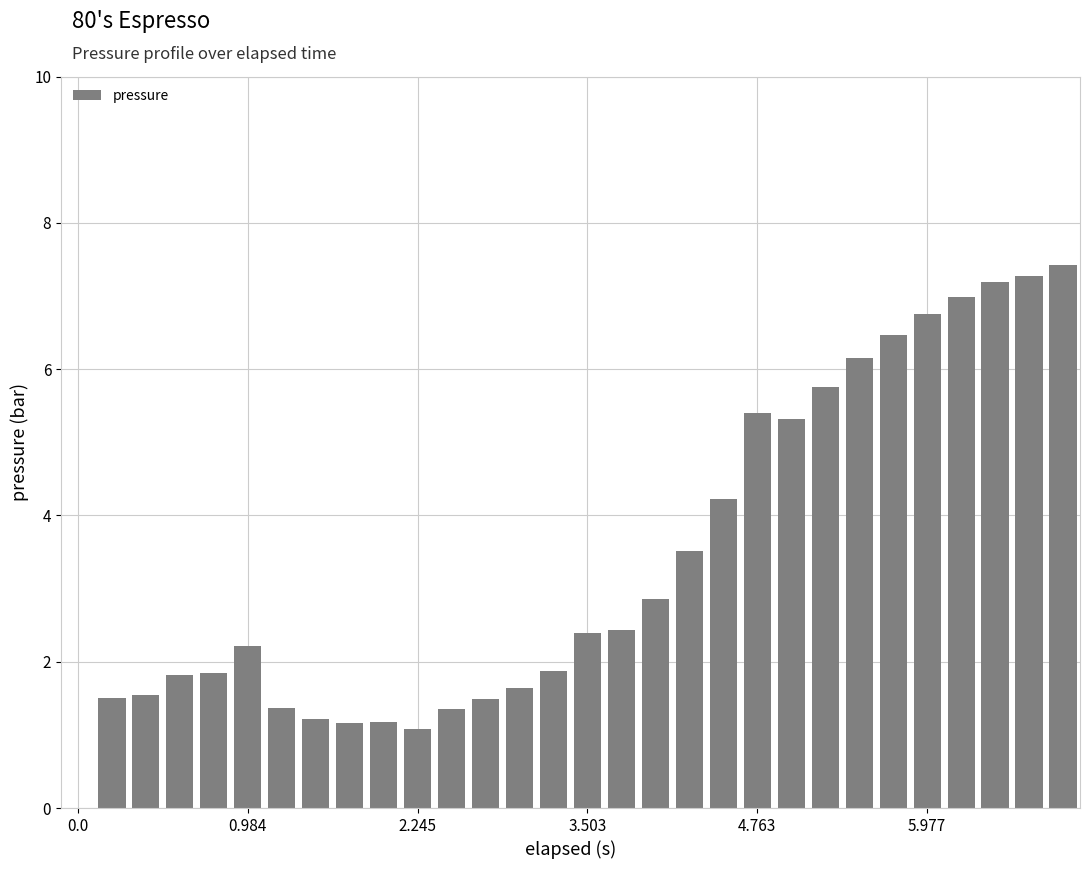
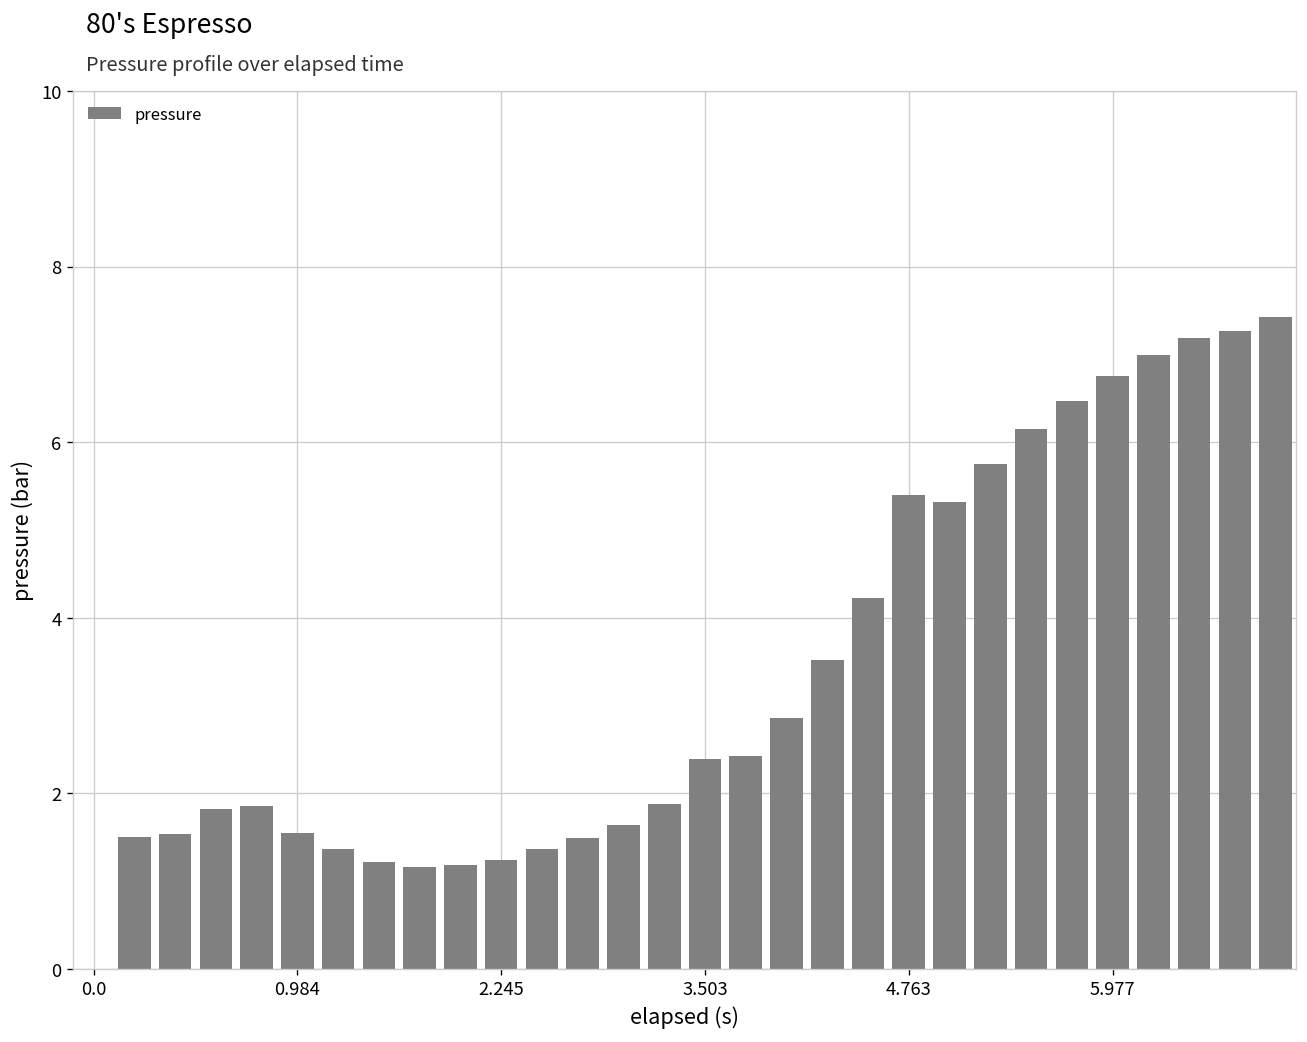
0.984: 2.2 -> 1.6
2.245: 1.1 -> 1.2
